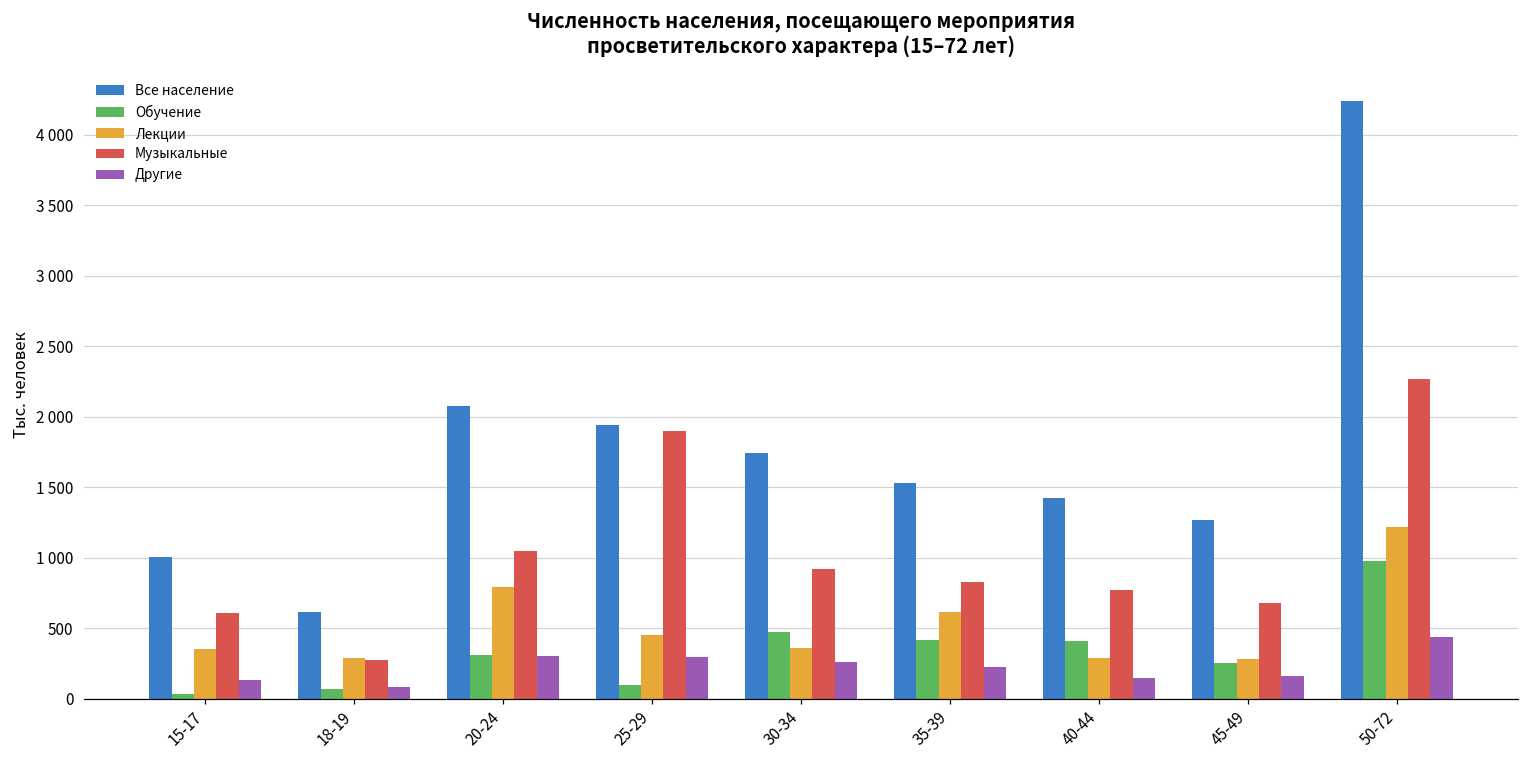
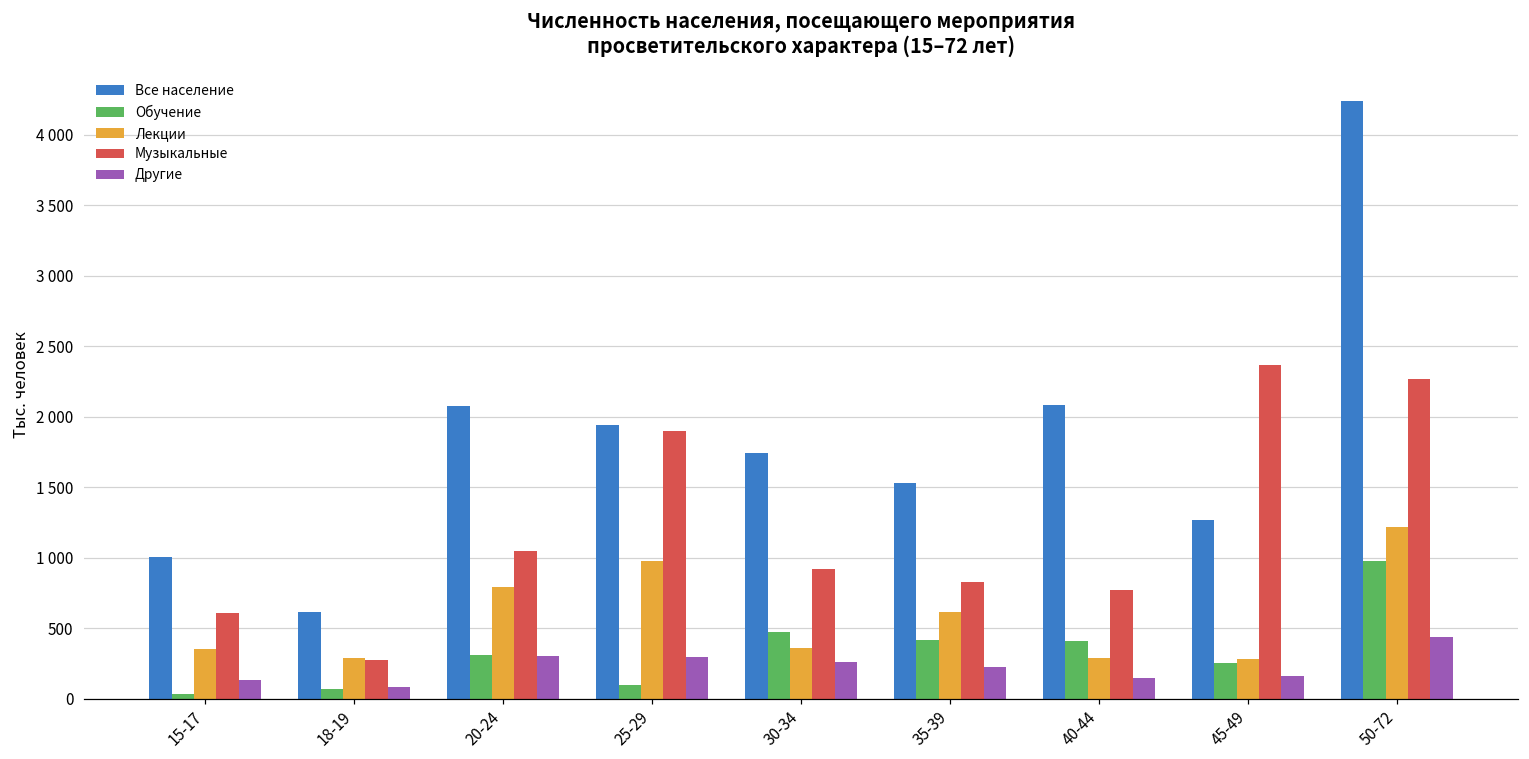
Лекции, 25-29: 450 -> 980
Все население, 40-44: 1430 -> 2080
Музыкальные, 45-49: 680 -> 2370
